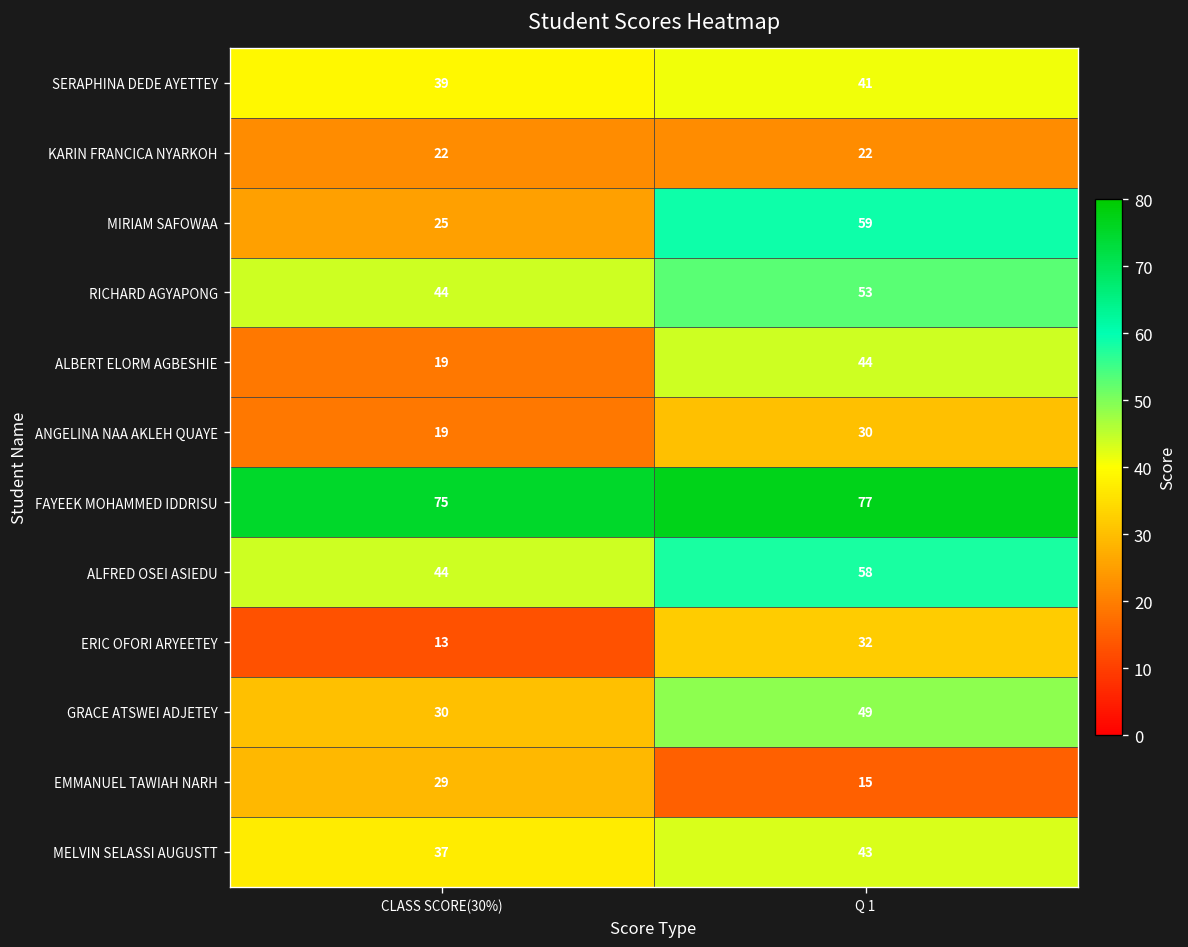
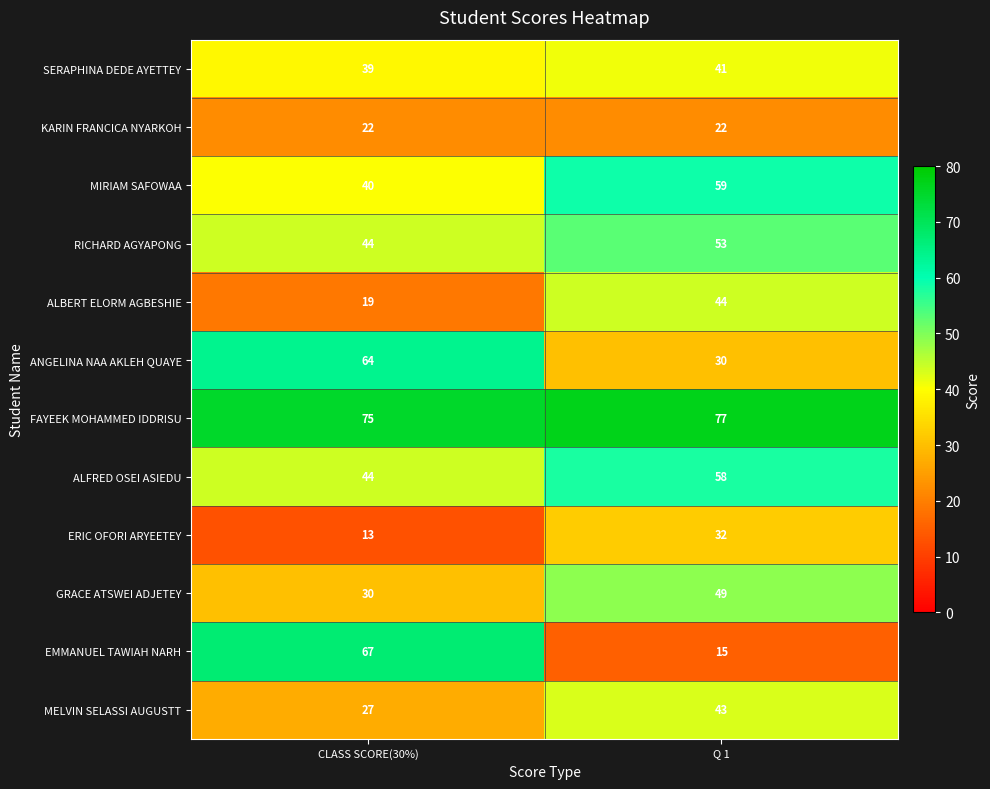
MIRIAM SAFOWAA, CLASS SCORE(30%): 25 -> 40
ANGELINA NAA AKLEH QUAYE, CLASS SCORE(30%): 19 -> 64
EMMANUEL TAWIAH NARH, CLASS SCORE(30%): 29 -> 67
MELVIN SELASSI AUGUSTT, CLASS SCORE(30%): 37 -> 27
